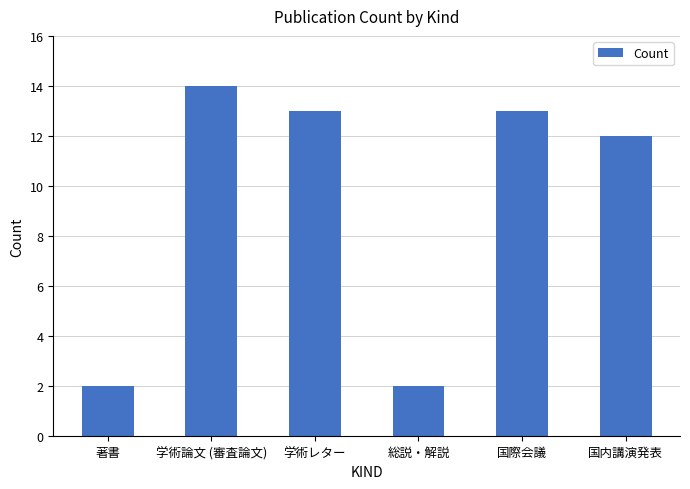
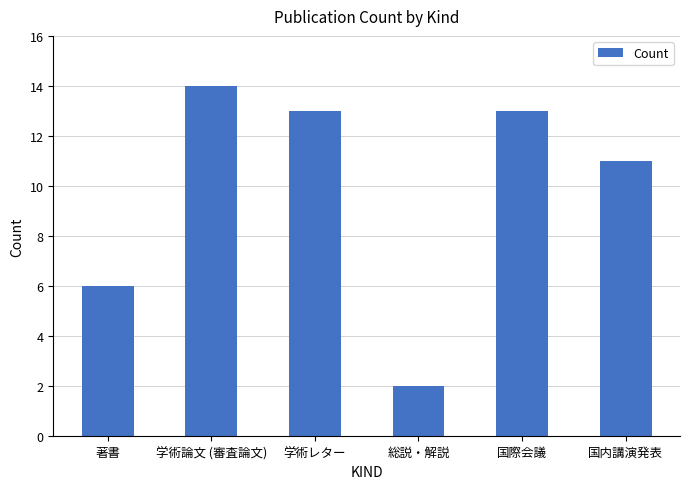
著書: 2 -> 6
国内講演発表: 12 -> 11
